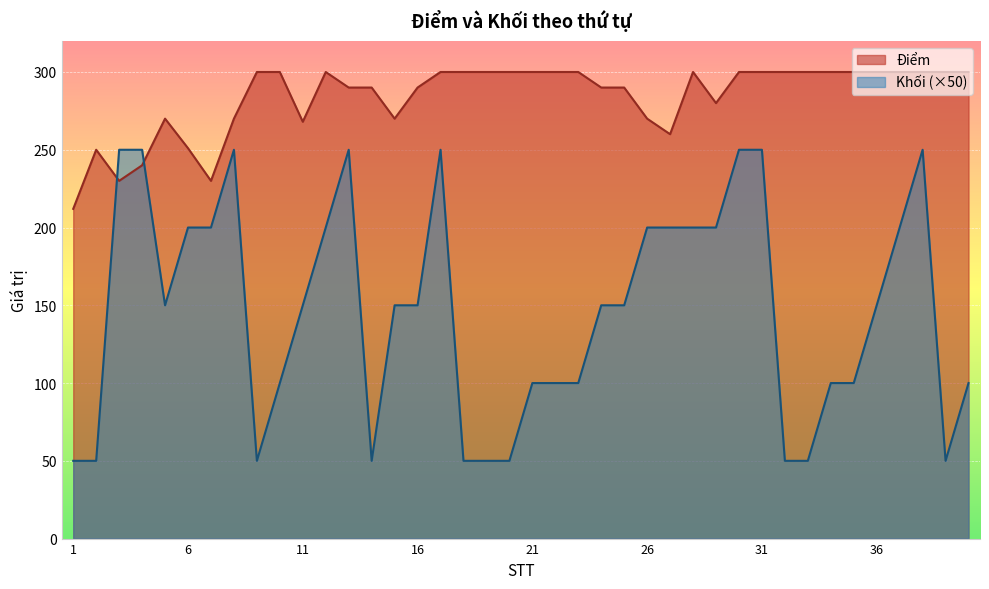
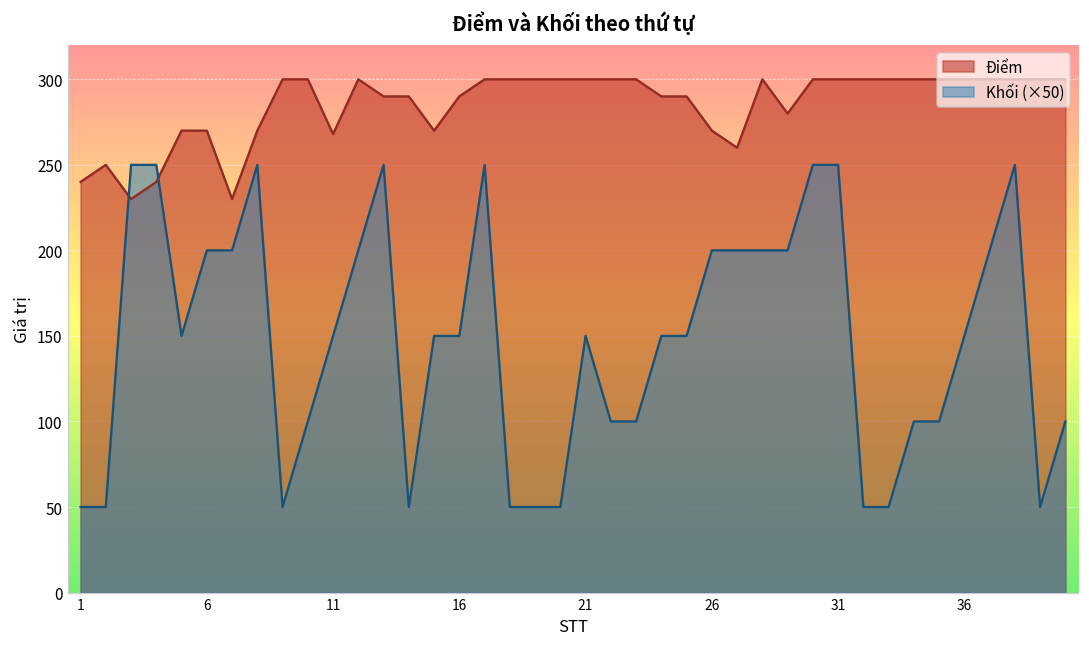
Điểm, 1: 212 -> 240
Điểm, 6: 251 -> 270
Khối (×50), 21: 100 -> 150
